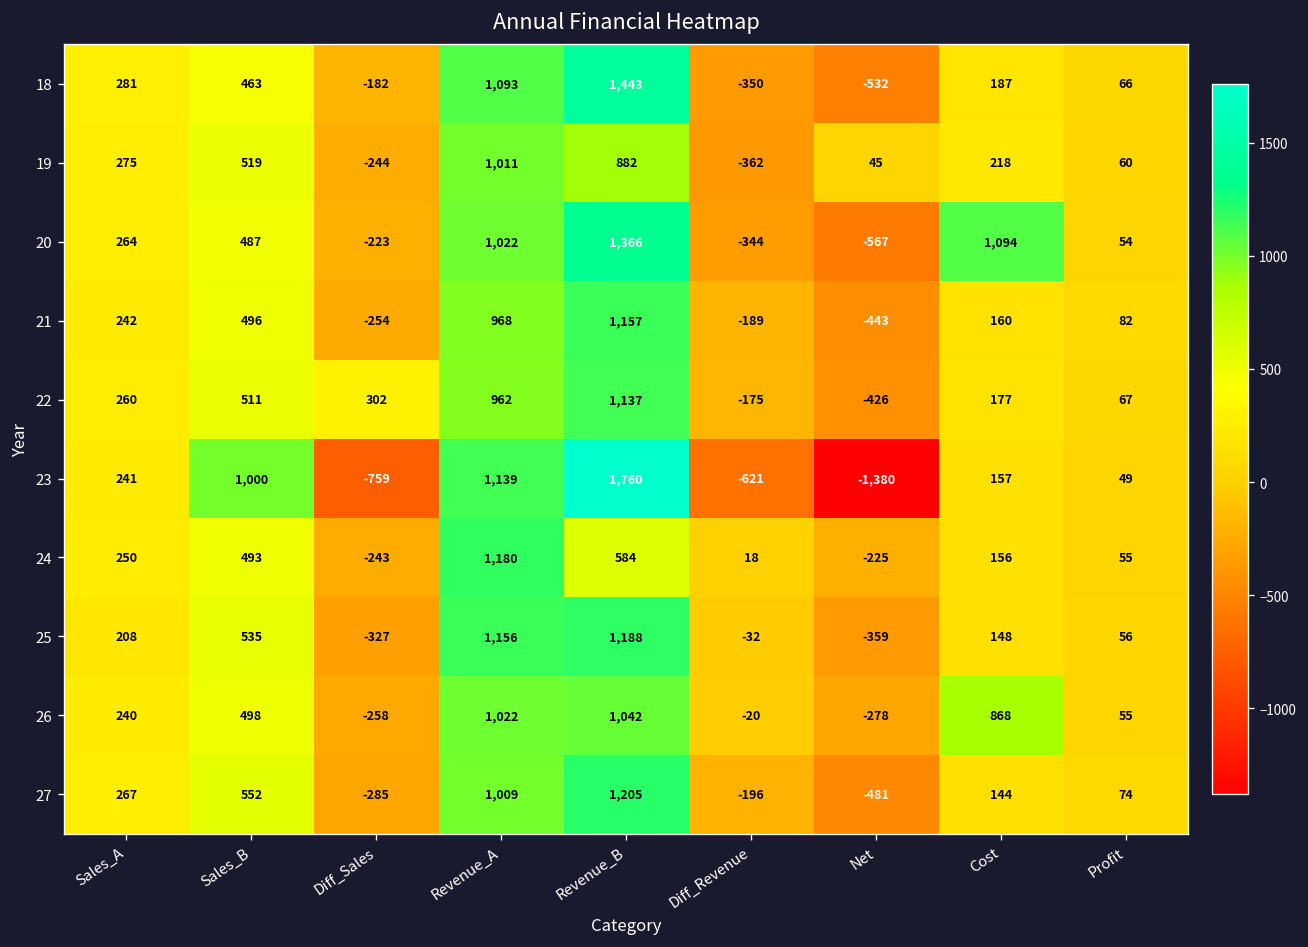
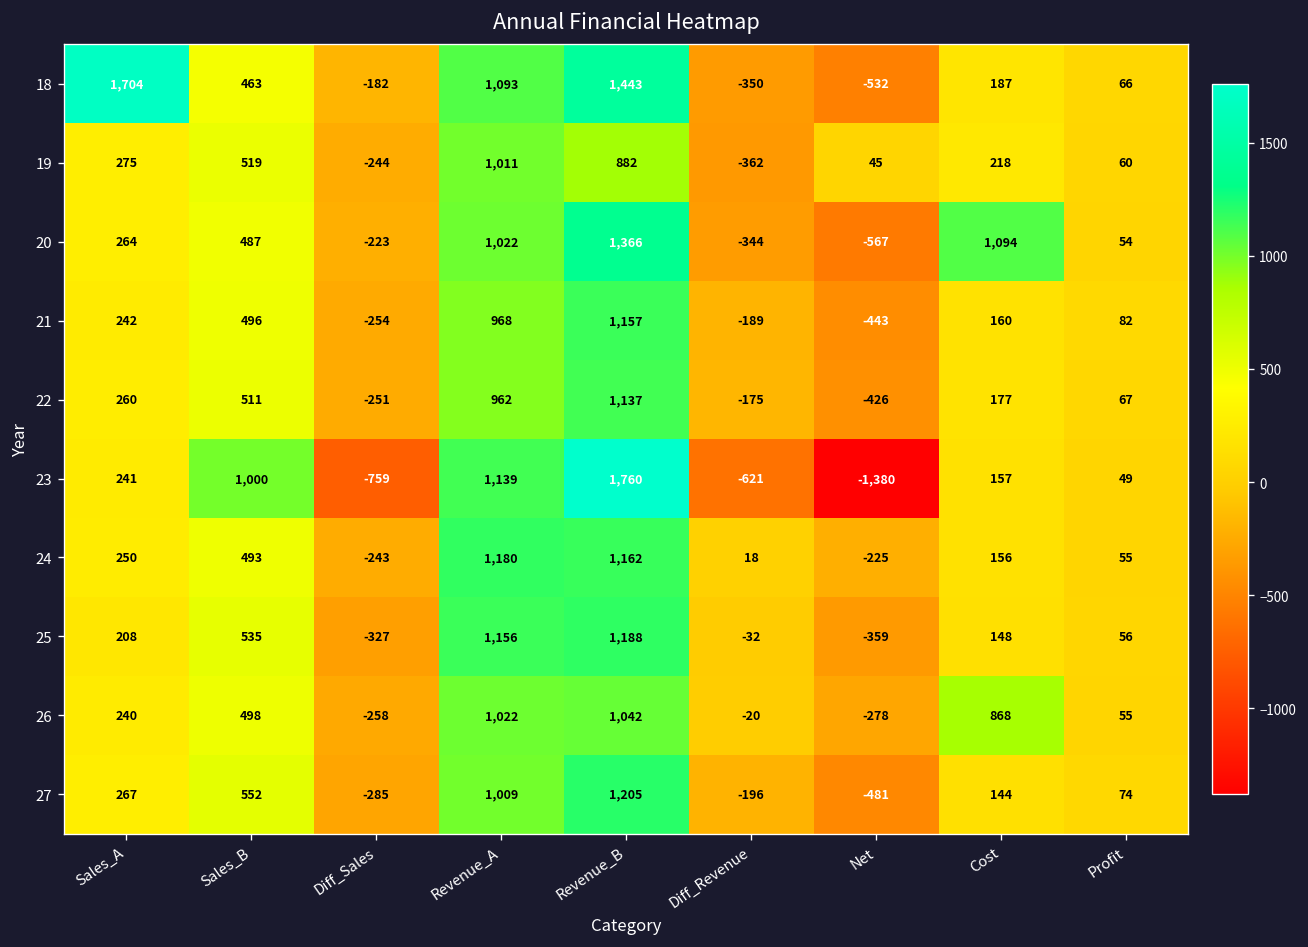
18, Sales_A: 281 -> 1,704
22, Diff_Sales: 302 -> -251
24, Revenue_B: 584 -> 1,162
